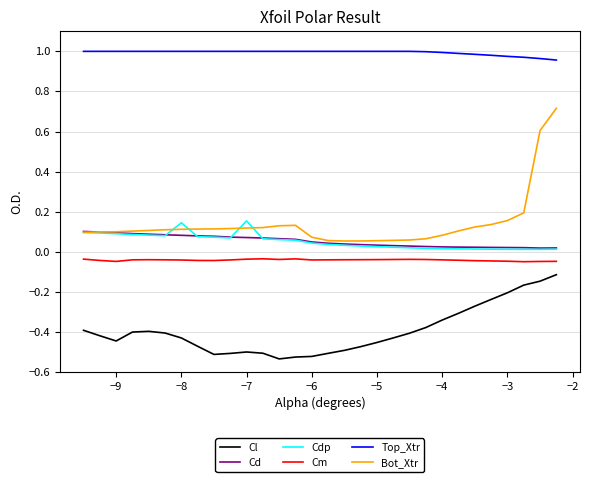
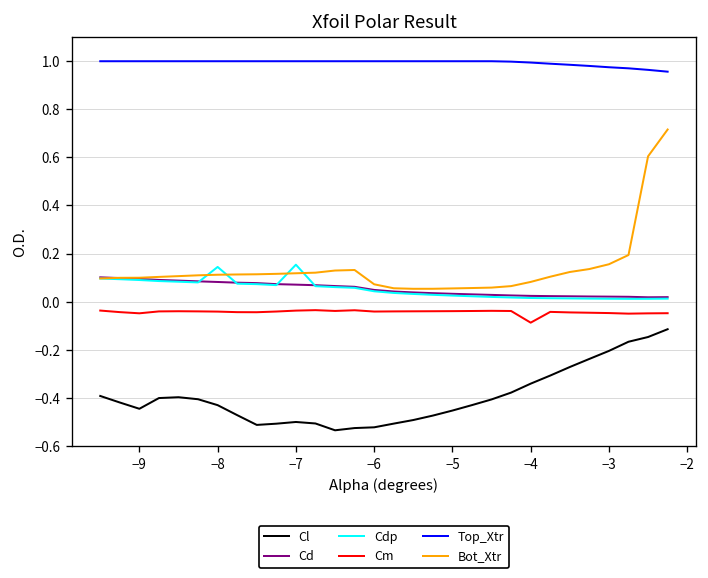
Cm, −4: -0.04 -> -0.09
